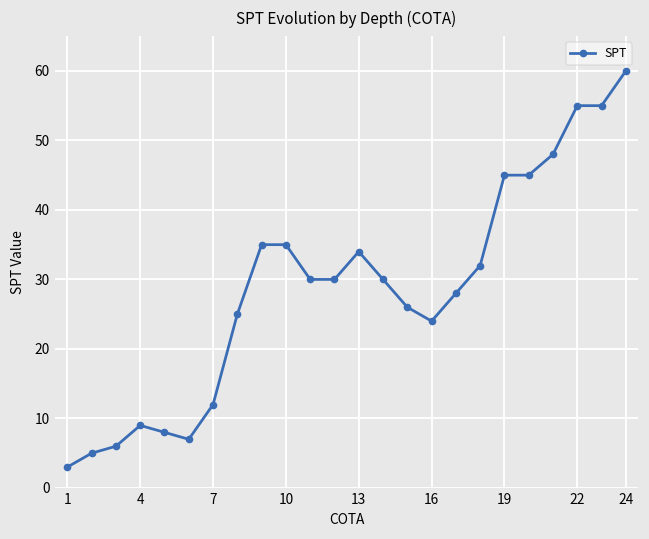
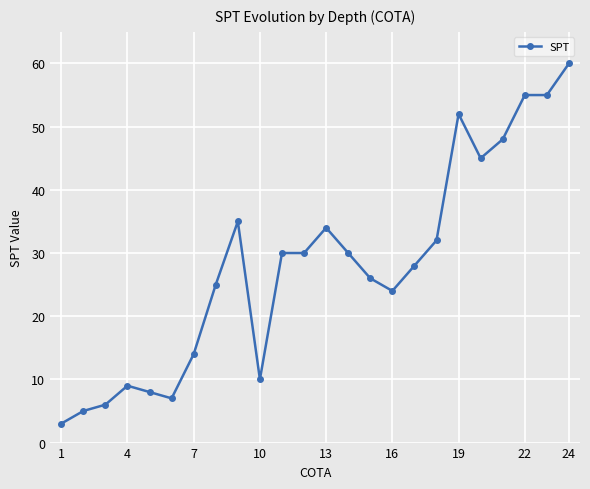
7: 12 -> 14
10: 35 -> 10
19: 45 -> 52
